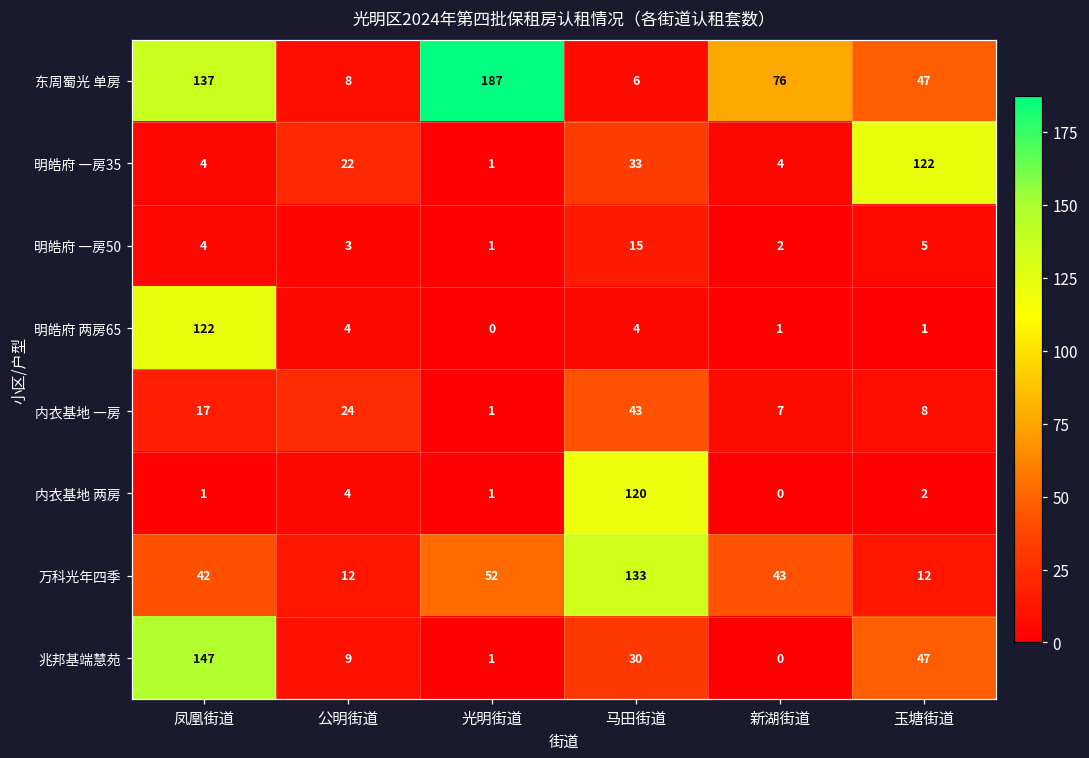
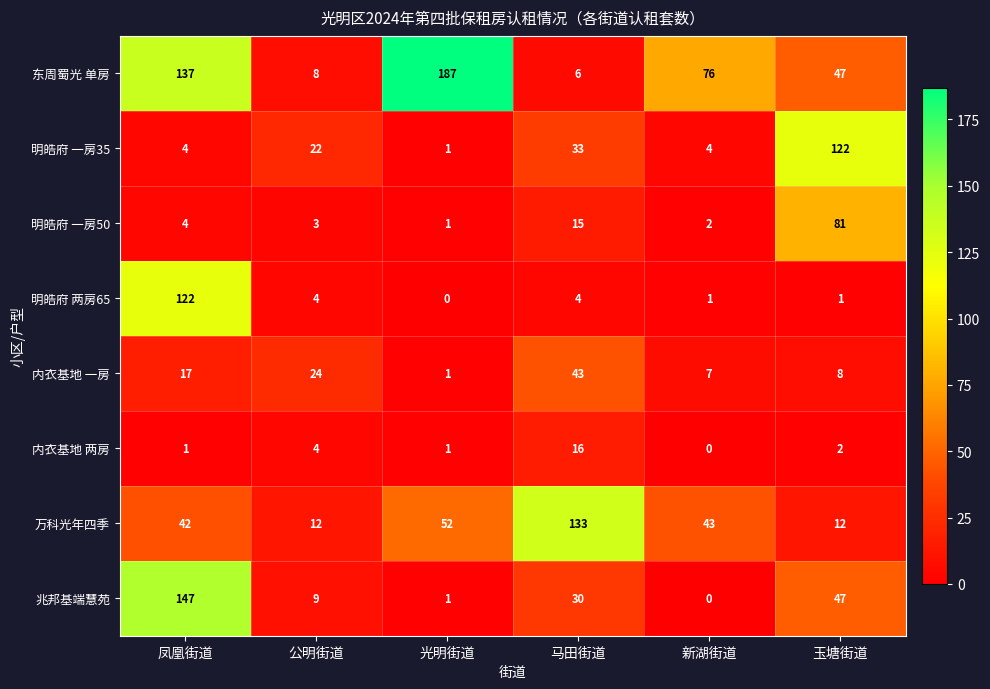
明皓府 一房50, 玉塘街道: 5 -> 81
内衣基地 两房, 马田街道: 120 -> 16
